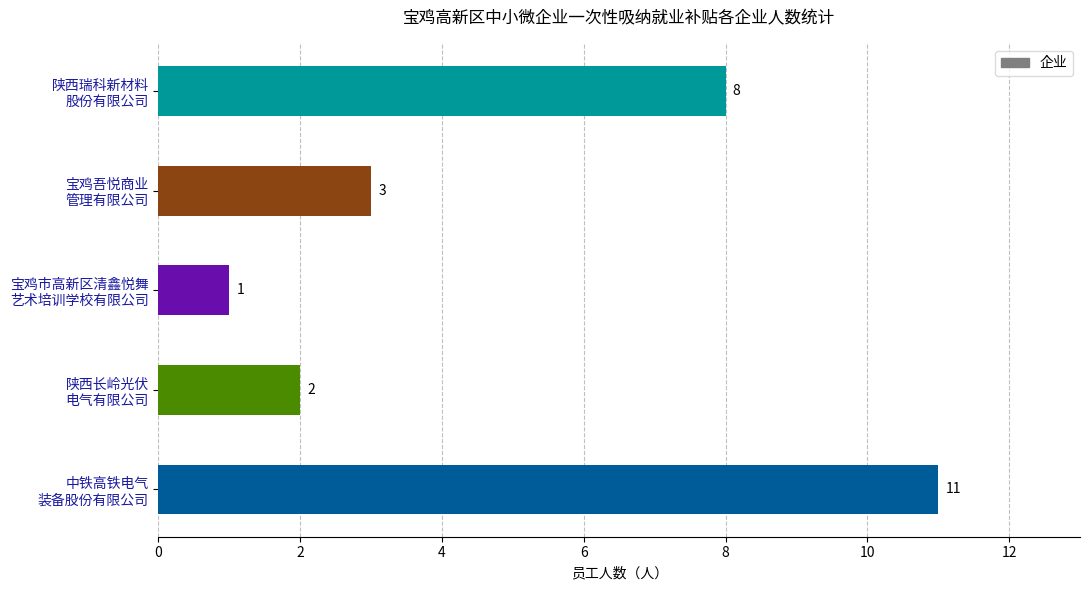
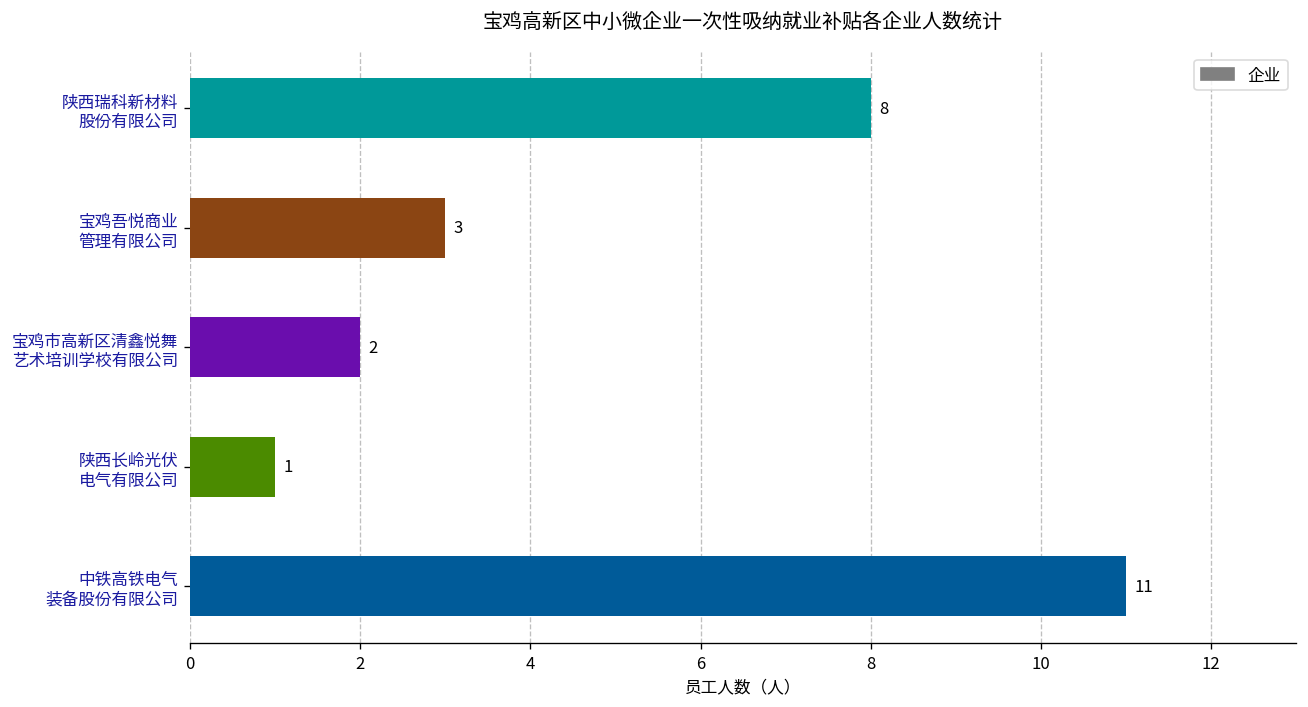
宝鸡市高新区清鑫悦舞 艺术培训学校有限公司: 1 -> 2
陕西长岭光伏 电气有限公司: 2 -> 1
